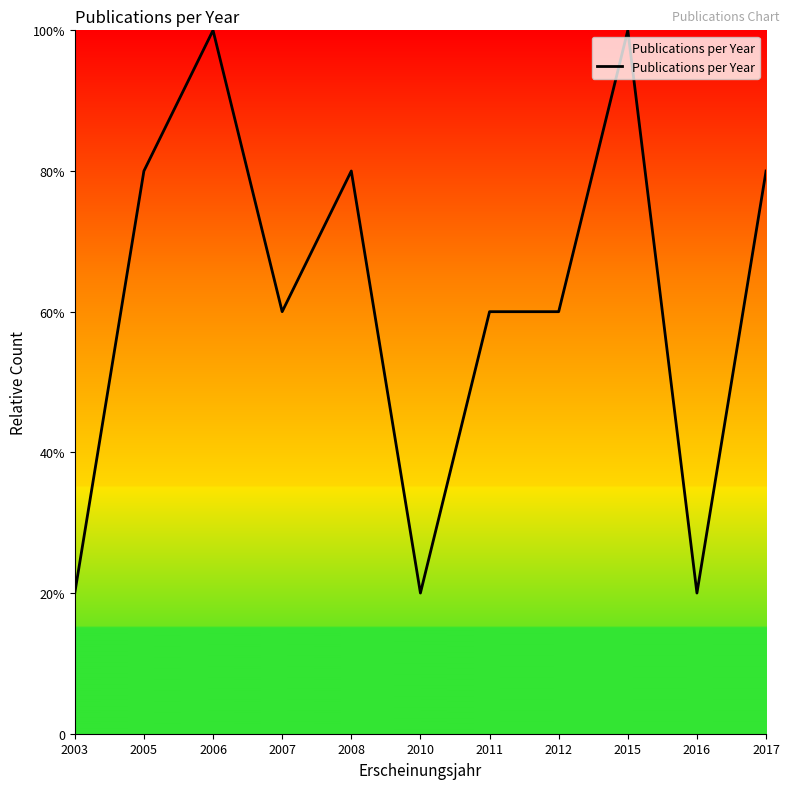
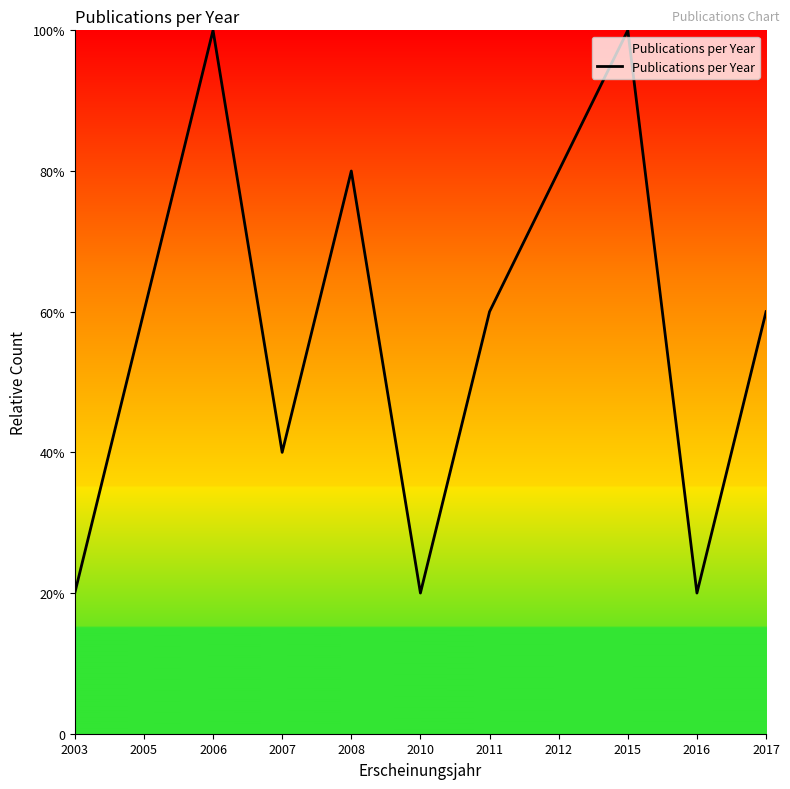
2005: 80% -> 60%
2007: 60% -> 40%
2012: 60% -> 80%
2017: 80% -> 60%
